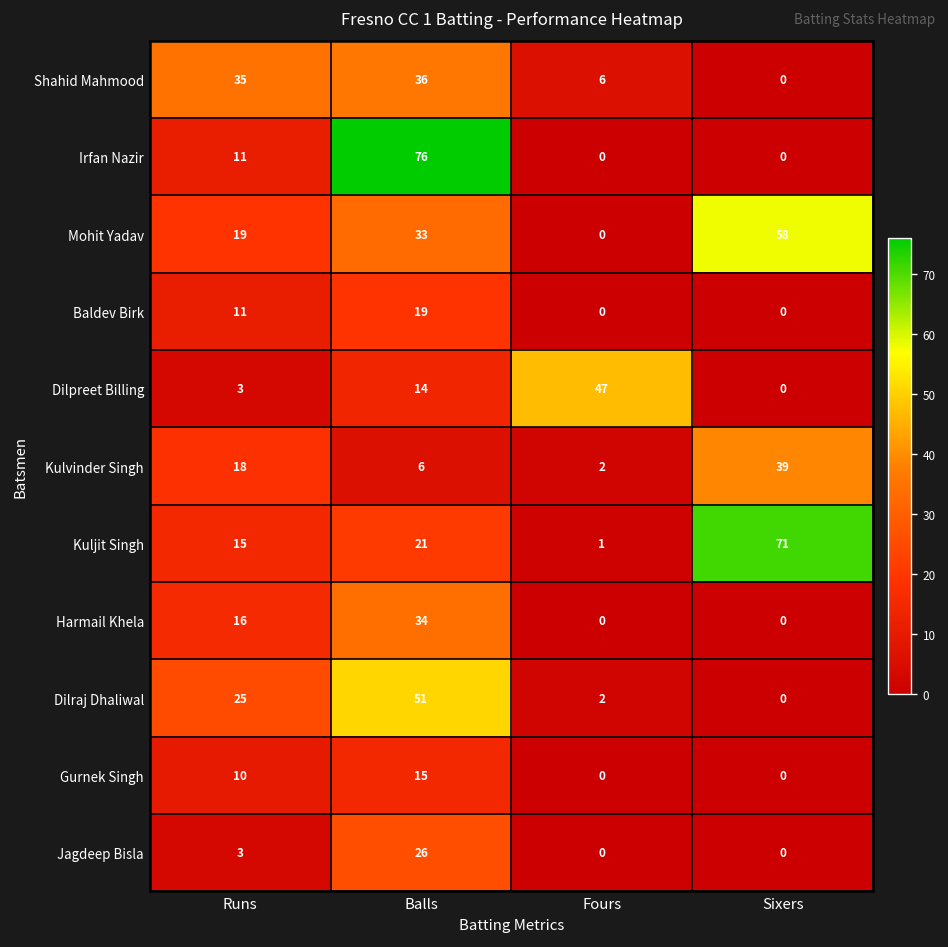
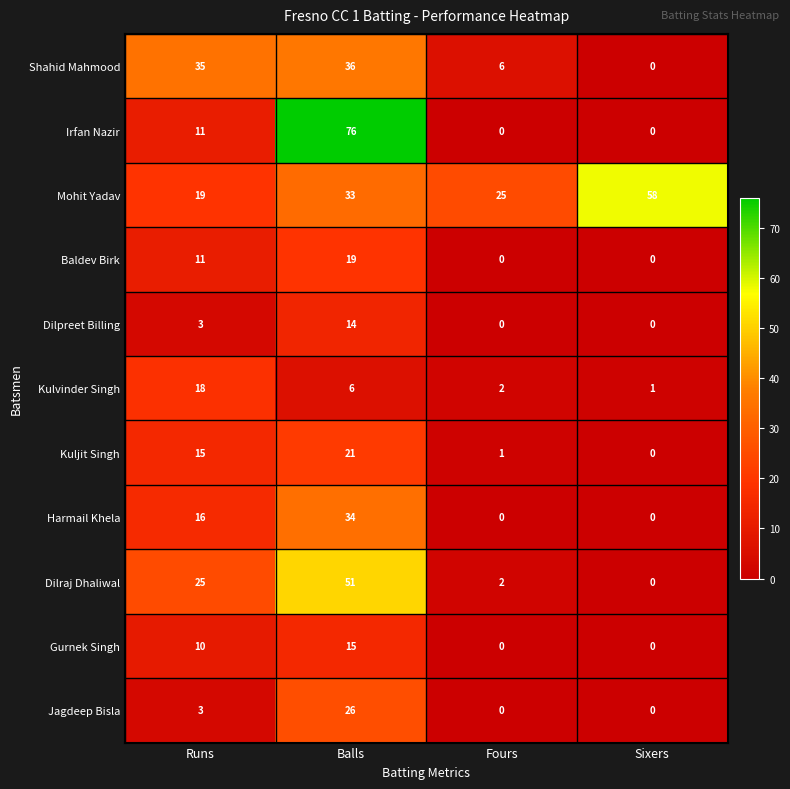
Mohit Yadav, Fours: 0 -> 25
Dilpreet Billing, Fours: 47 -> 0
Kulvinder Singh, Sixers: 39 -> 1
Kuljit Singh, Sixers: 71 -> 0
